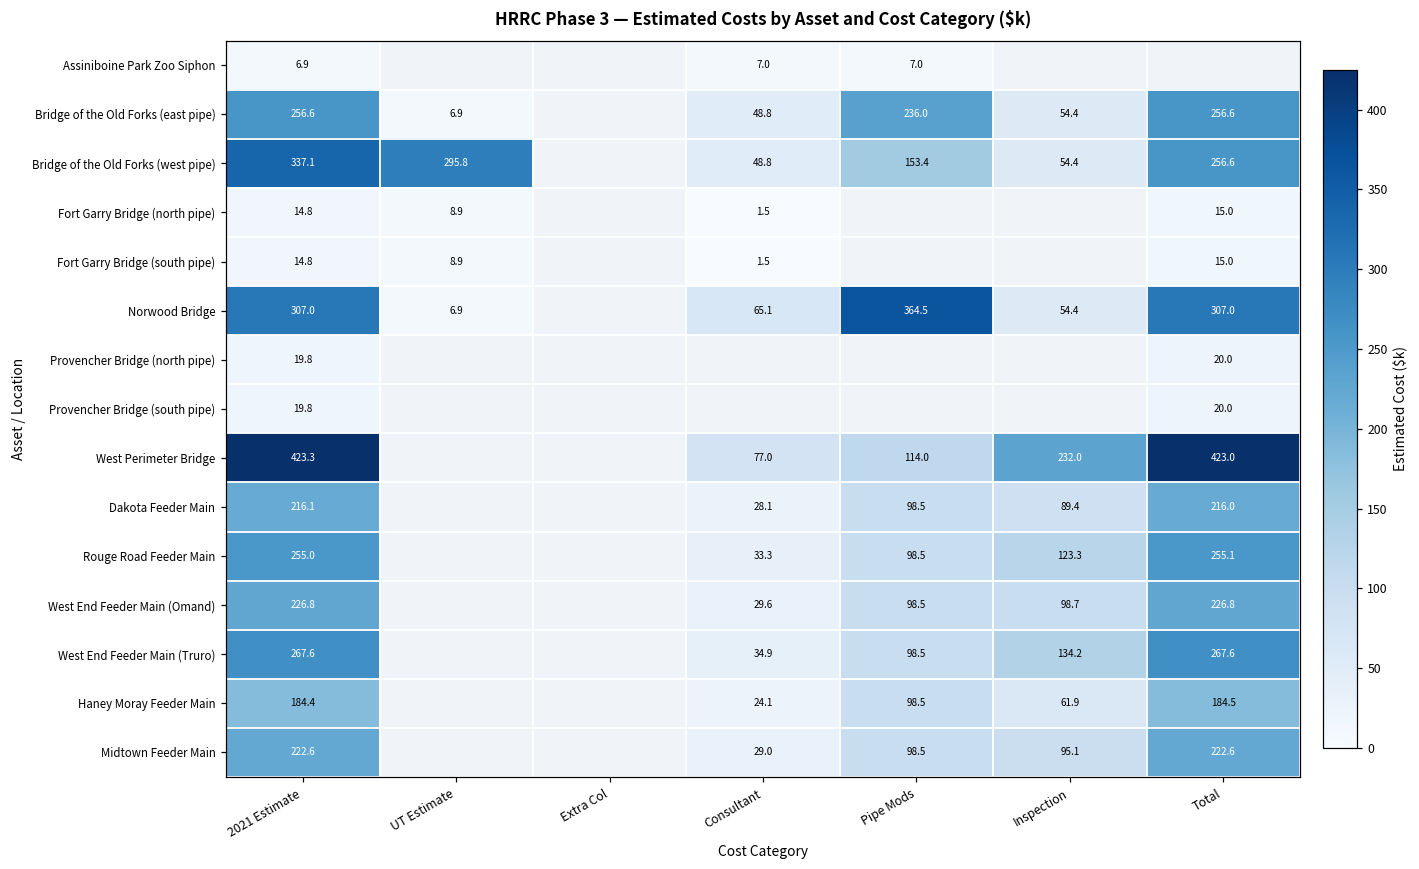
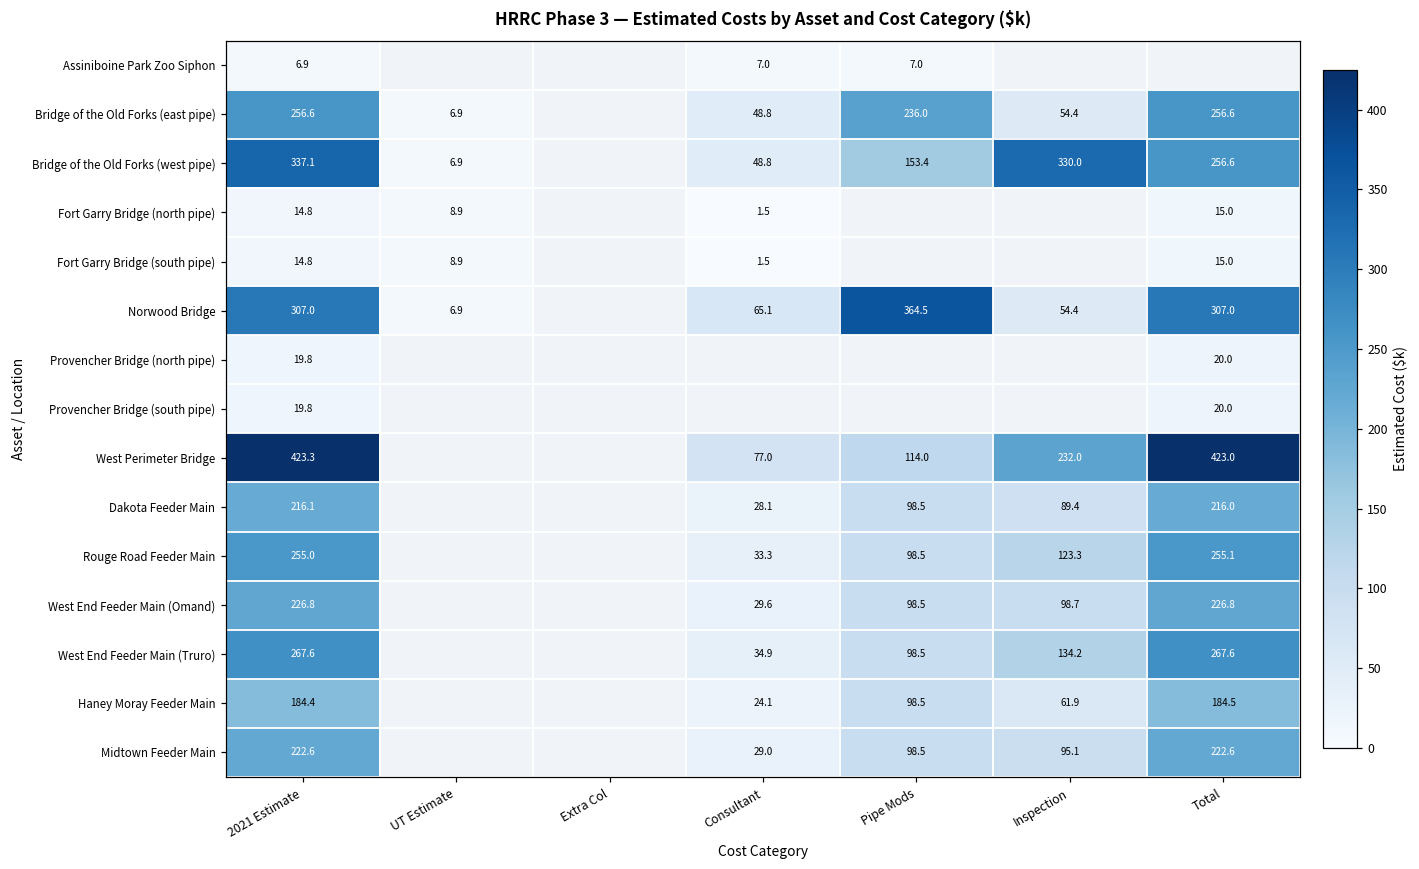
Bridge of the Old Forks (west pipe), UT Estimate: 295.8 -> 6.9
Bridge of the Old Forks (west pipe), Inspection: 54.4 -> 330.0
